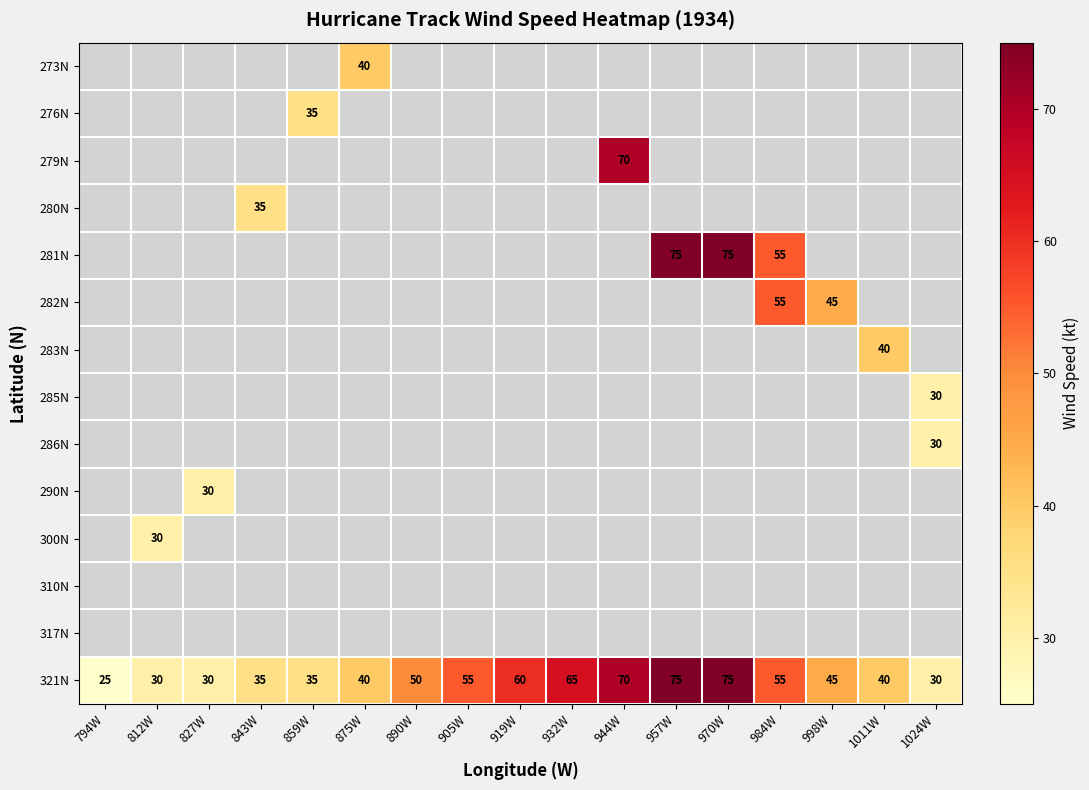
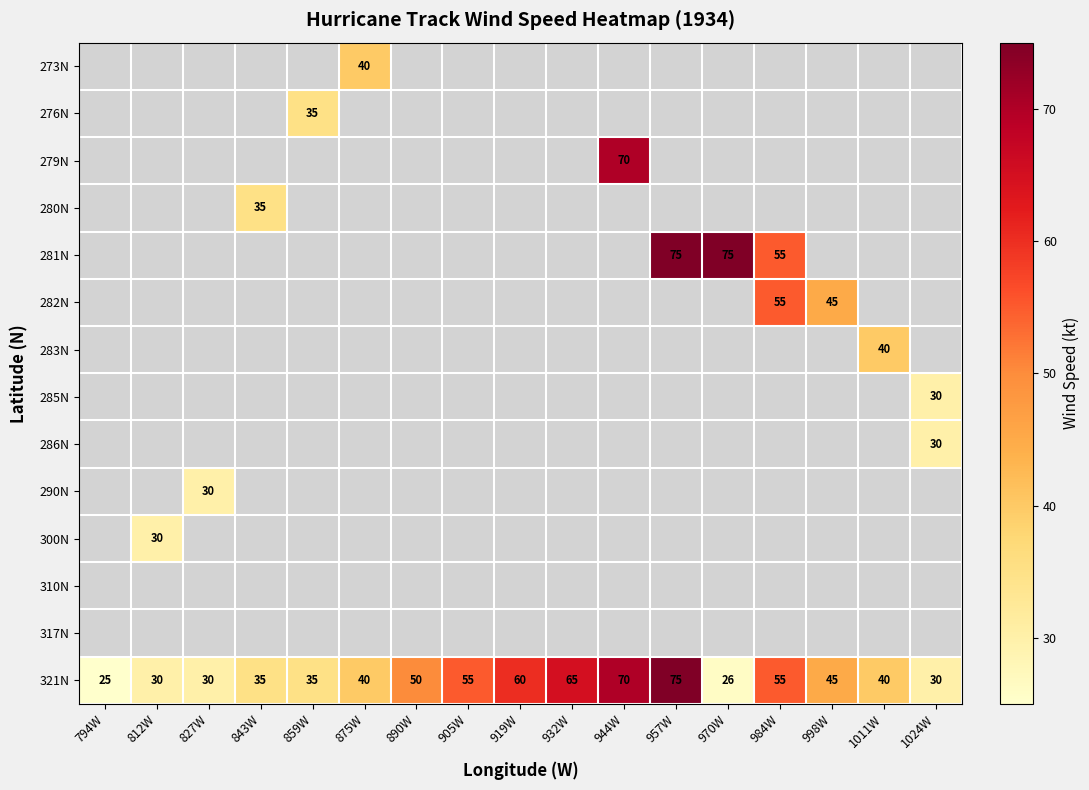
321N, 970W: 75 -> 26
